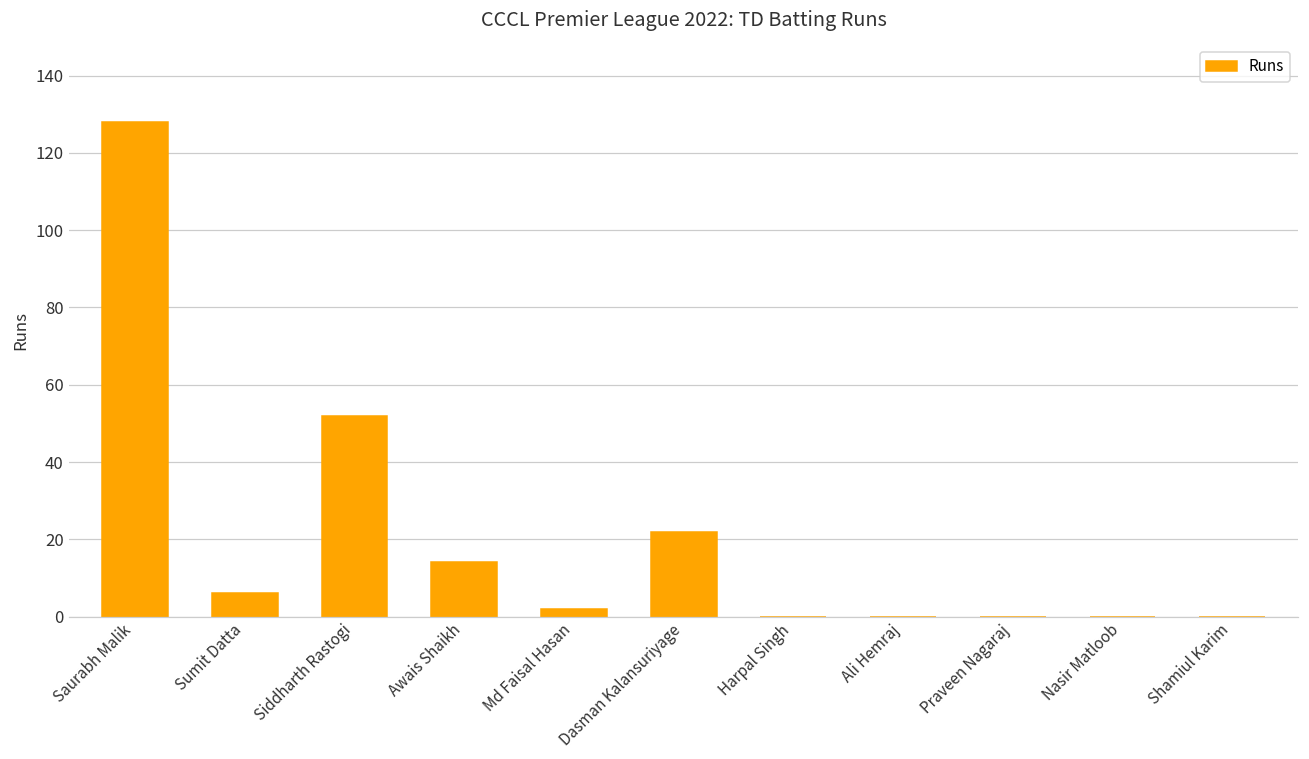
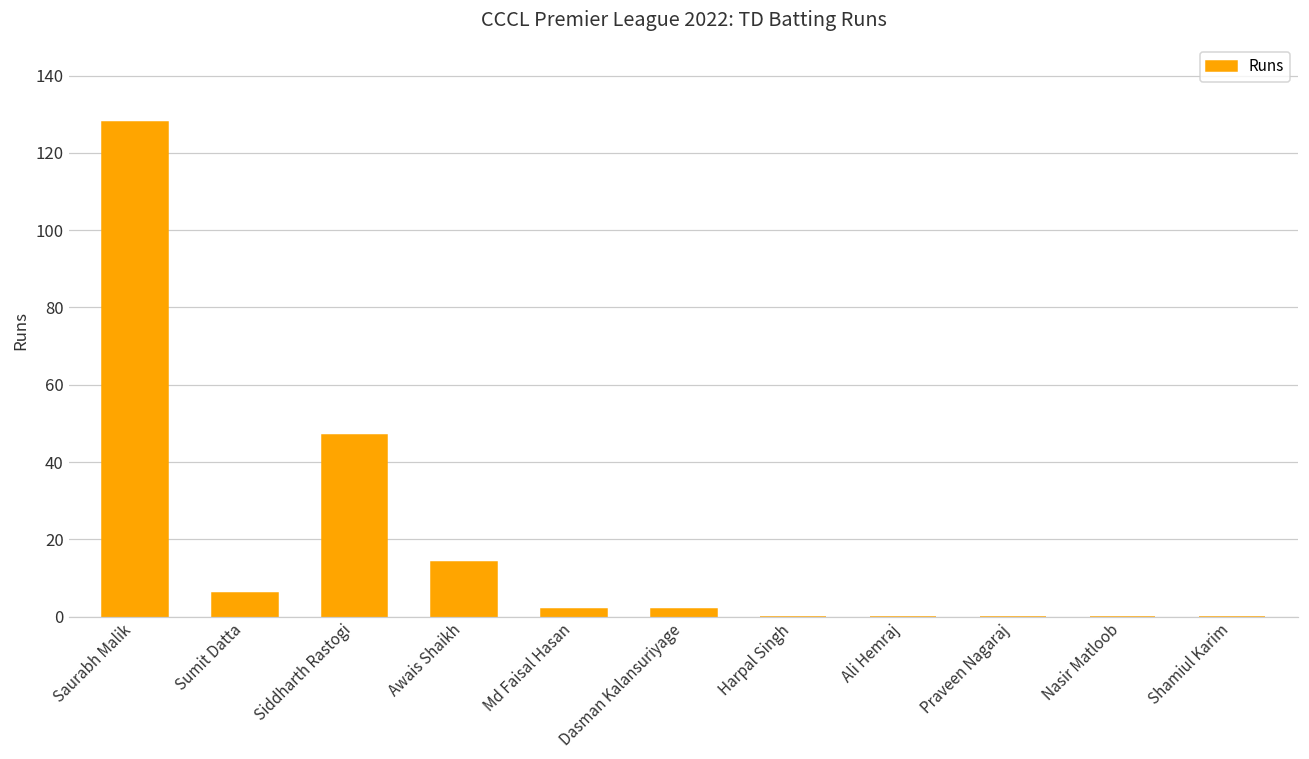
Siddharth Rastogi: 52 -> 47
Dasman Kalansuriyage: 22 -> 2
